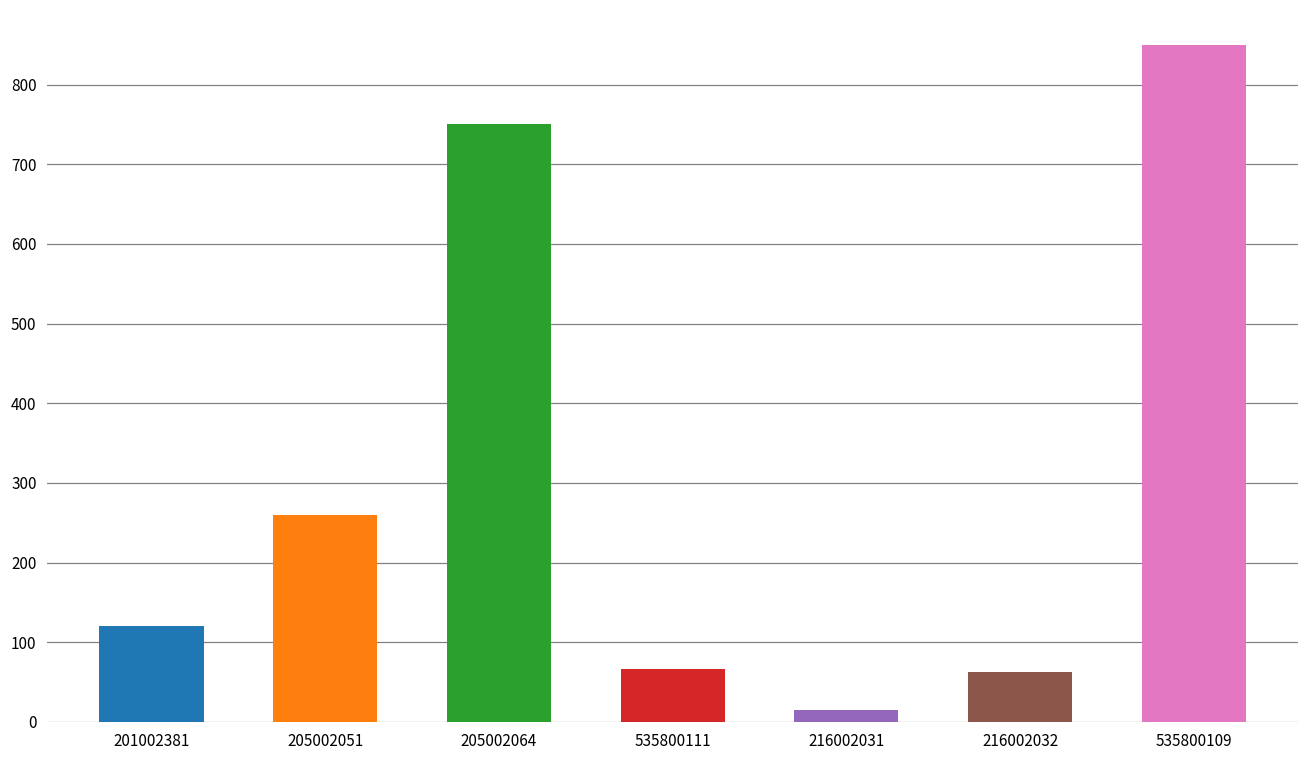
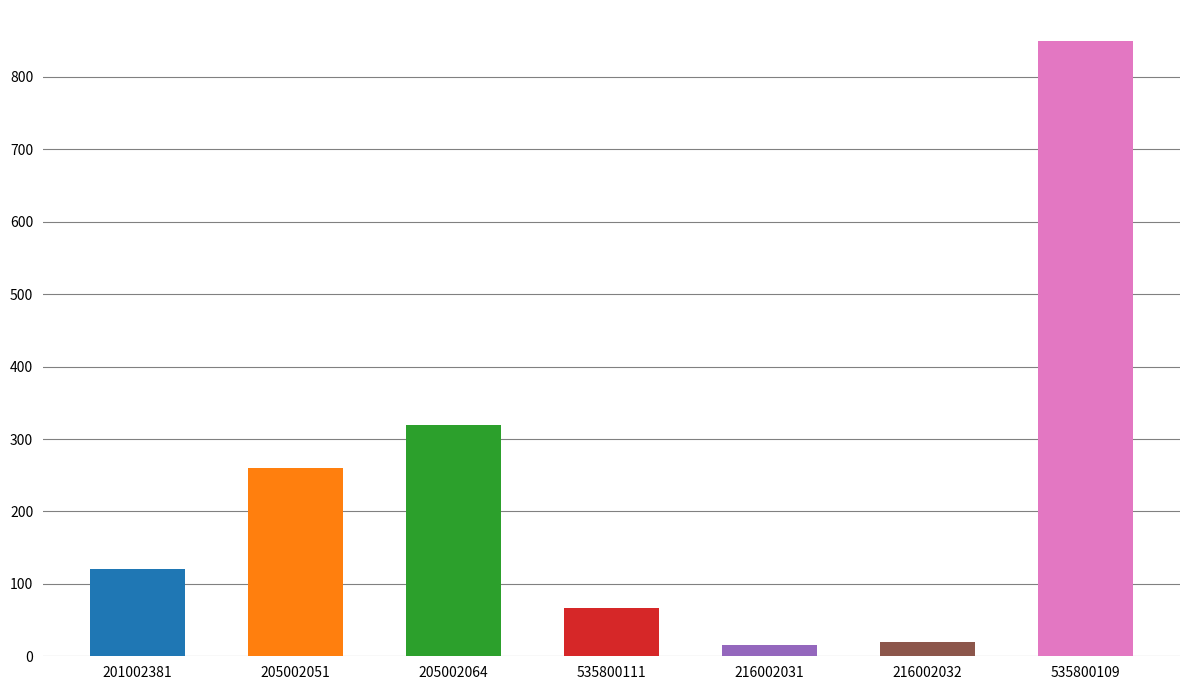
205002064: 750 -> 320
216002032: 60 -> 20
